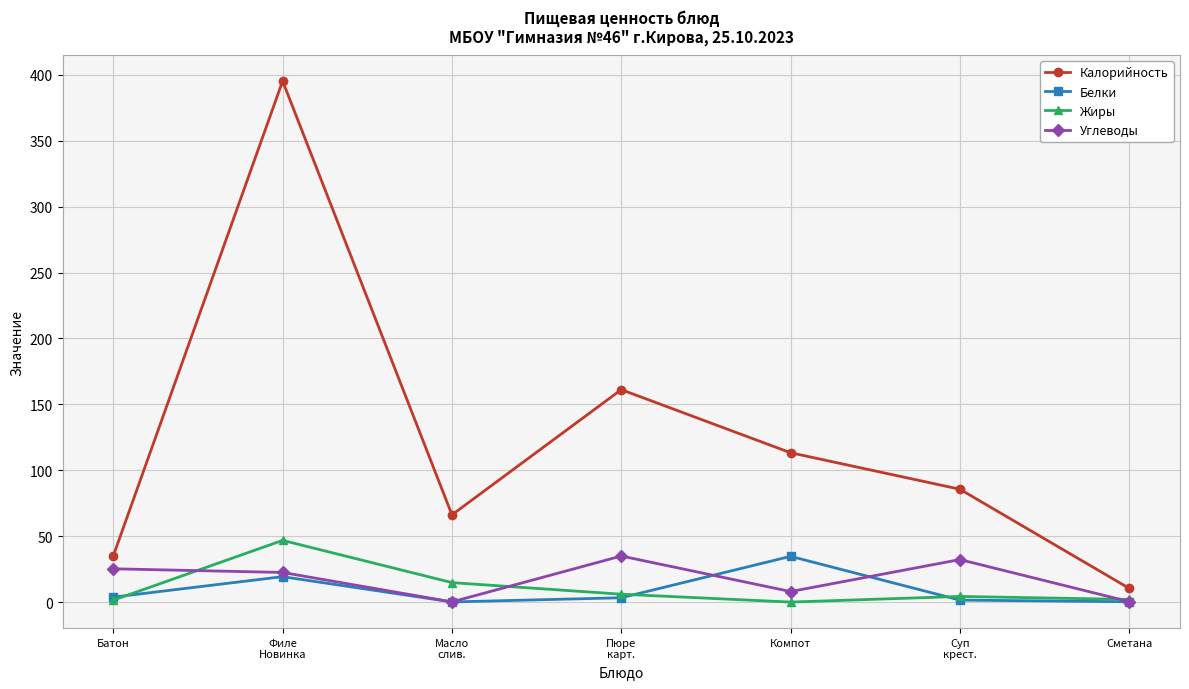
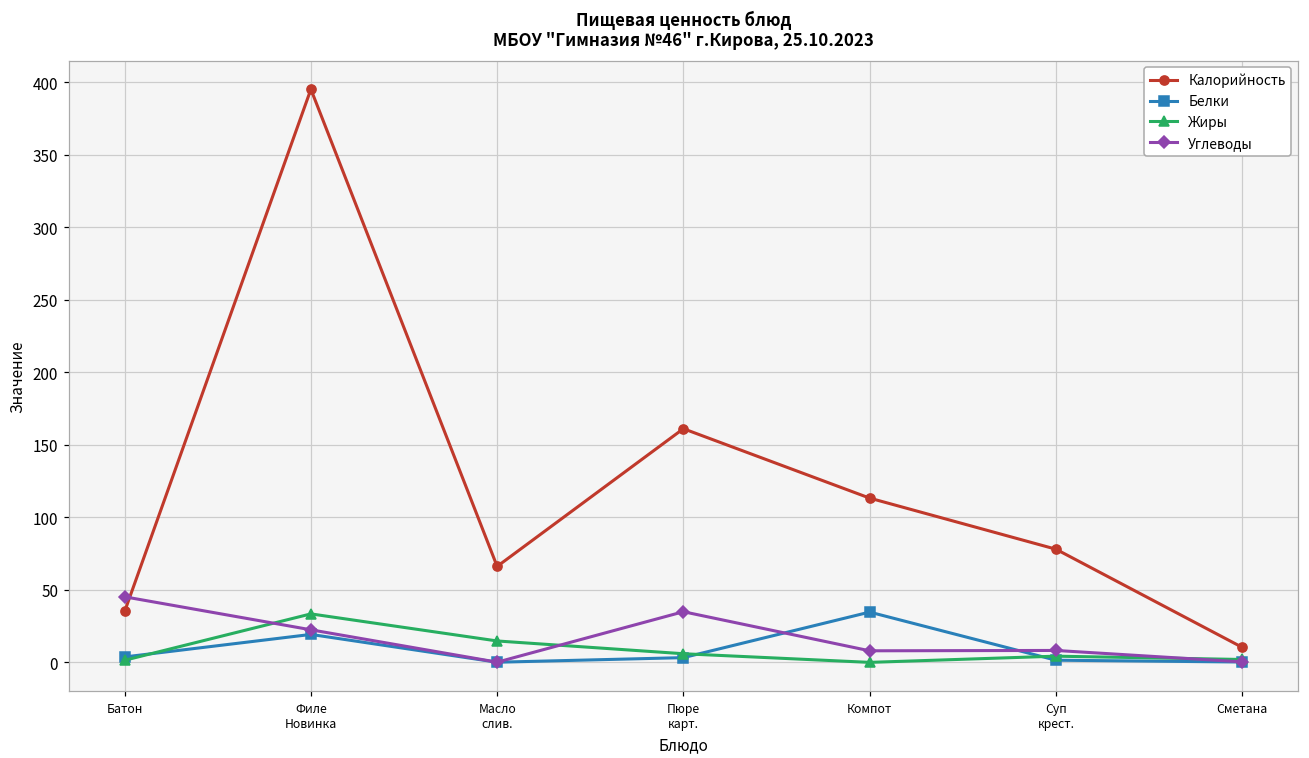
Углеводы, Батон: 25 -> 45
Жиры, Филе Новинка: 47 -> 33
Калорийность, Суп крест.: 86 -> 78
Углеводы, Суп крест.: 32 -> 8
